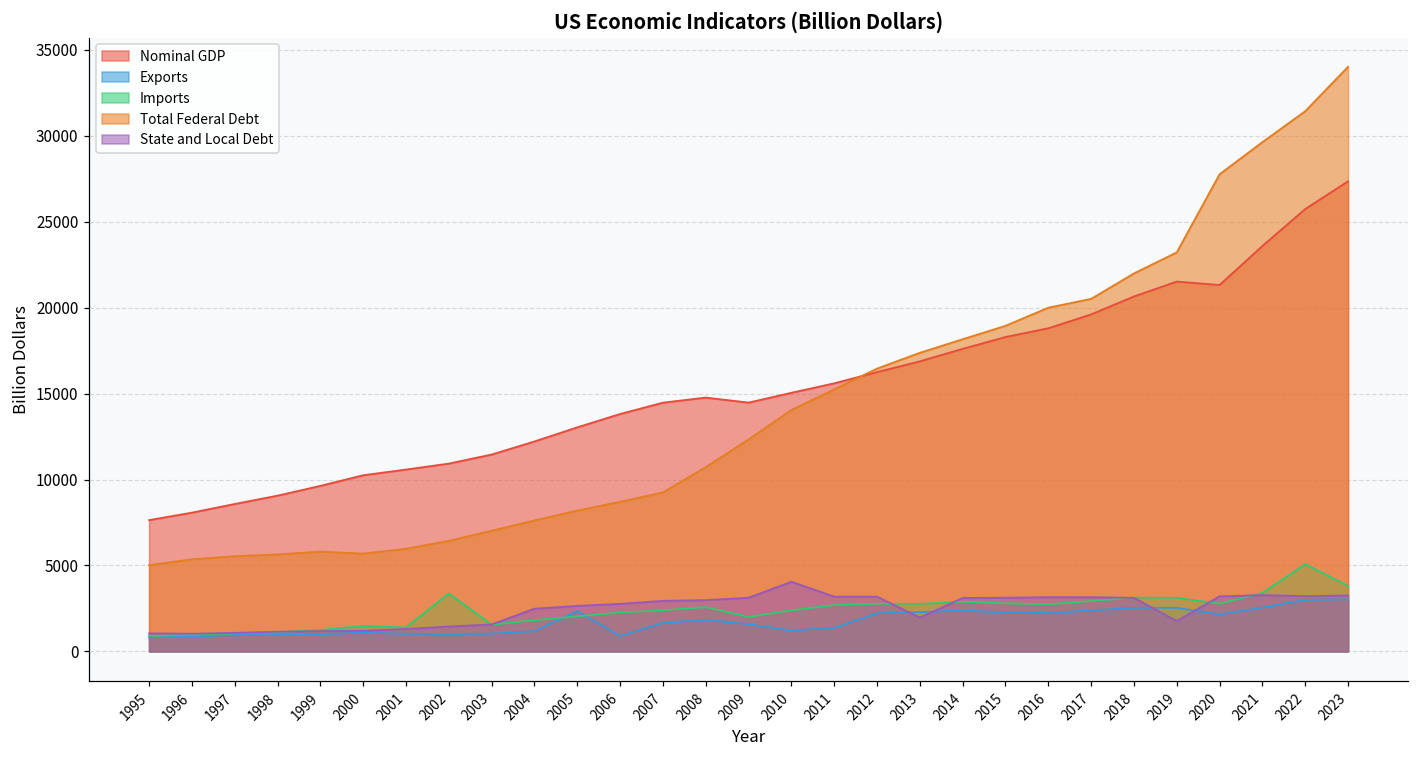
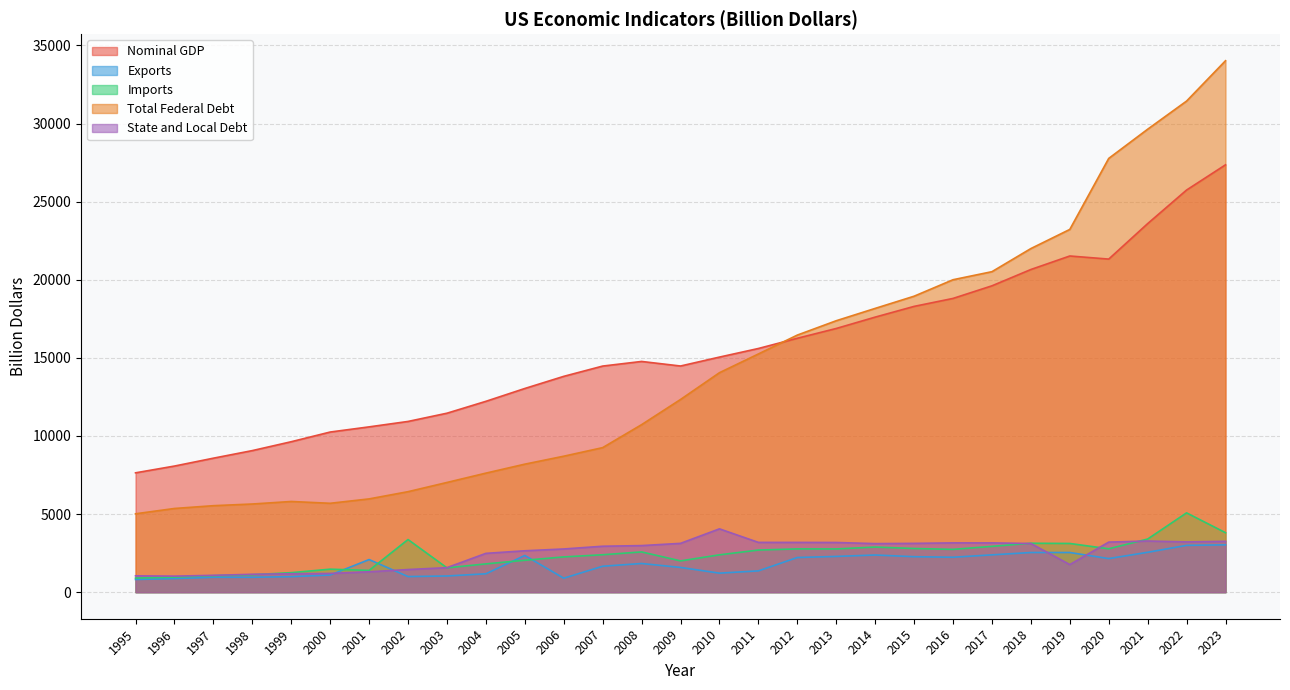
Exports, 2001: 1000 -> 2100
State and Local Debt, 2013: 2000 -> 3200
